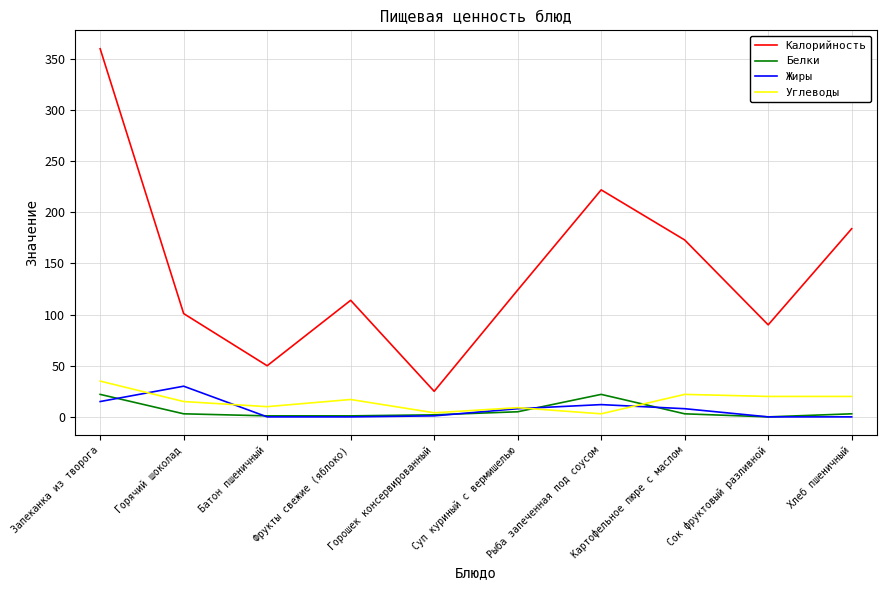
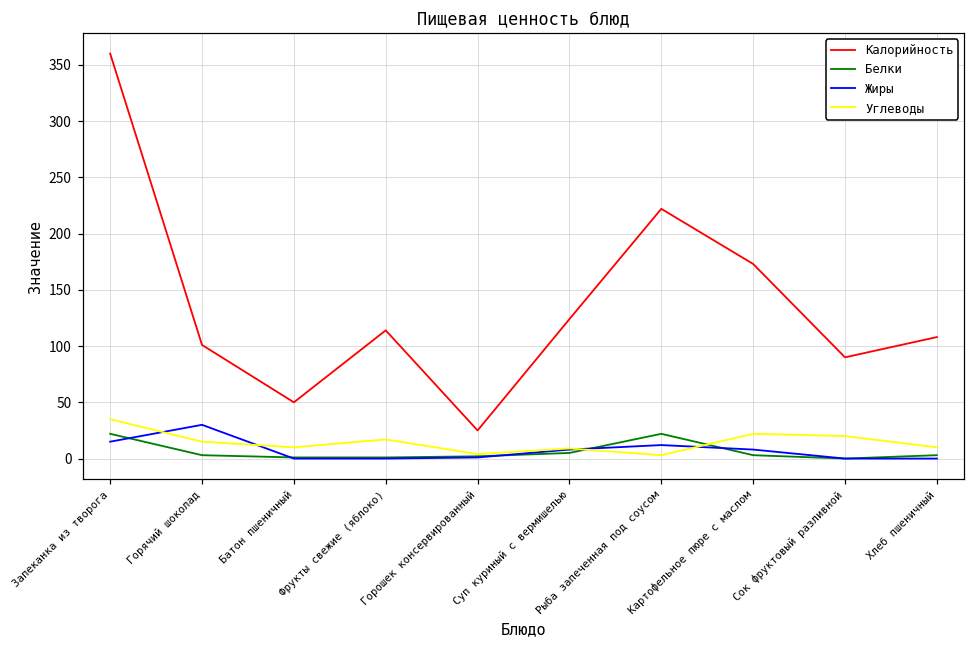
Калорийность, Хлеб пшеничный: 184 -> 108
Углеводы, Хлеб пшеничный: 20 -> 10
